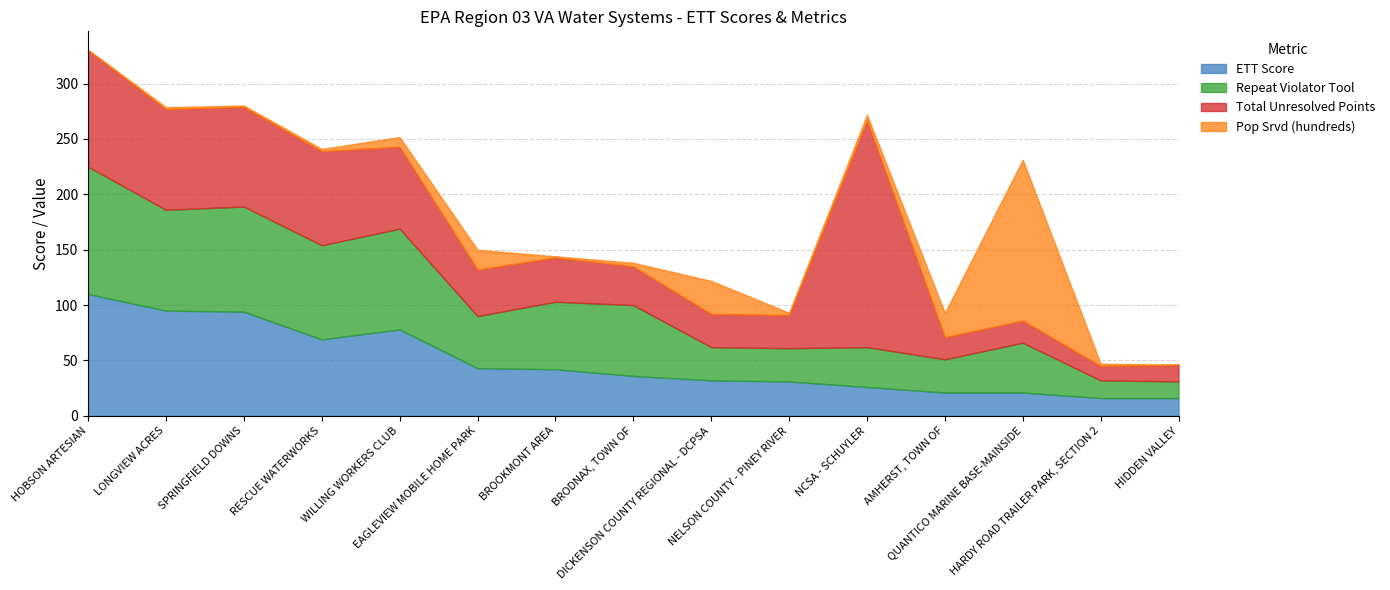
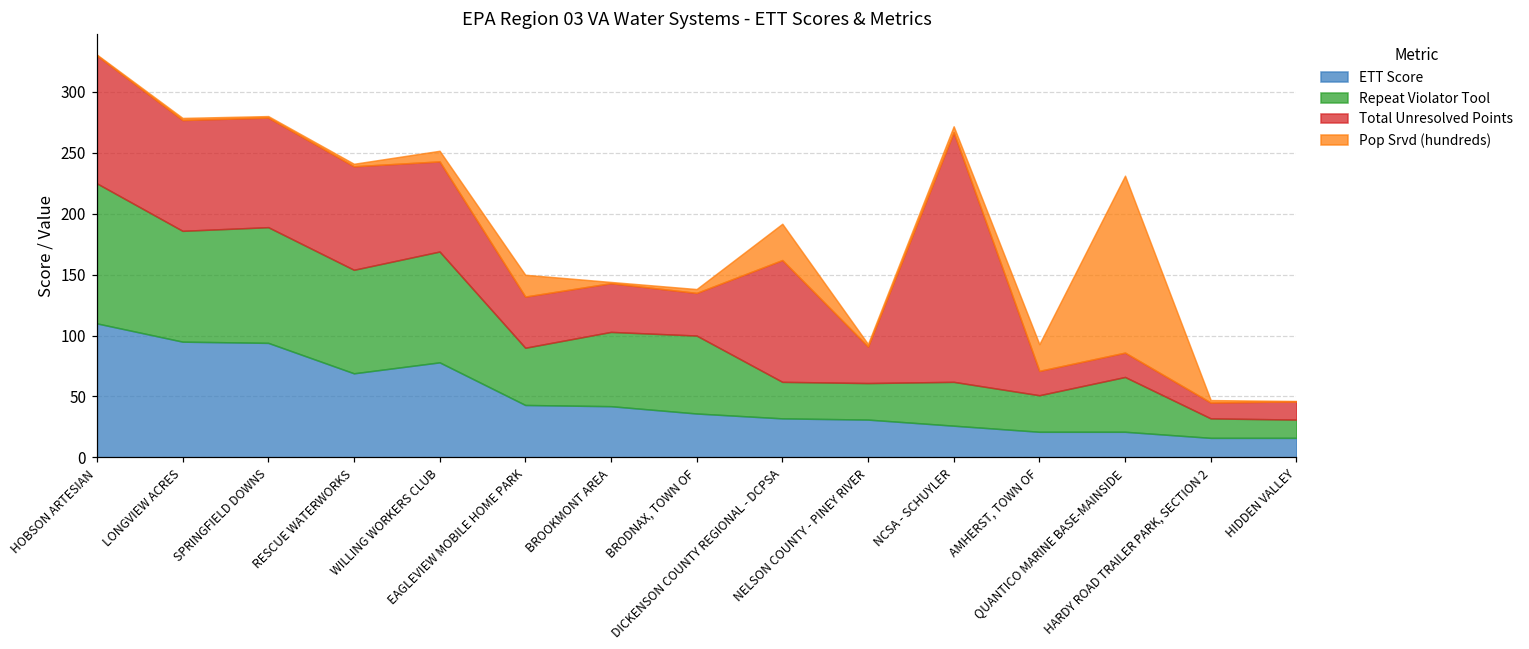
Total Unresolved Points, DICKENSON COUNTY REGIONAL - DCPSA: 30 -> 100
